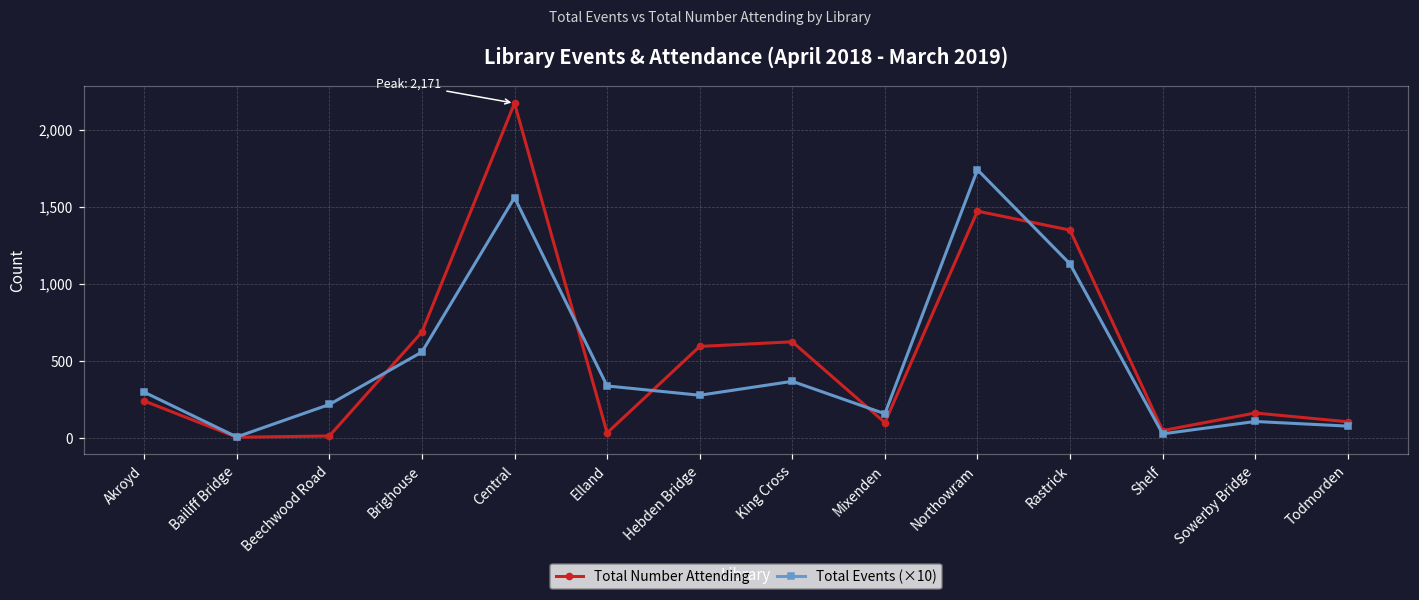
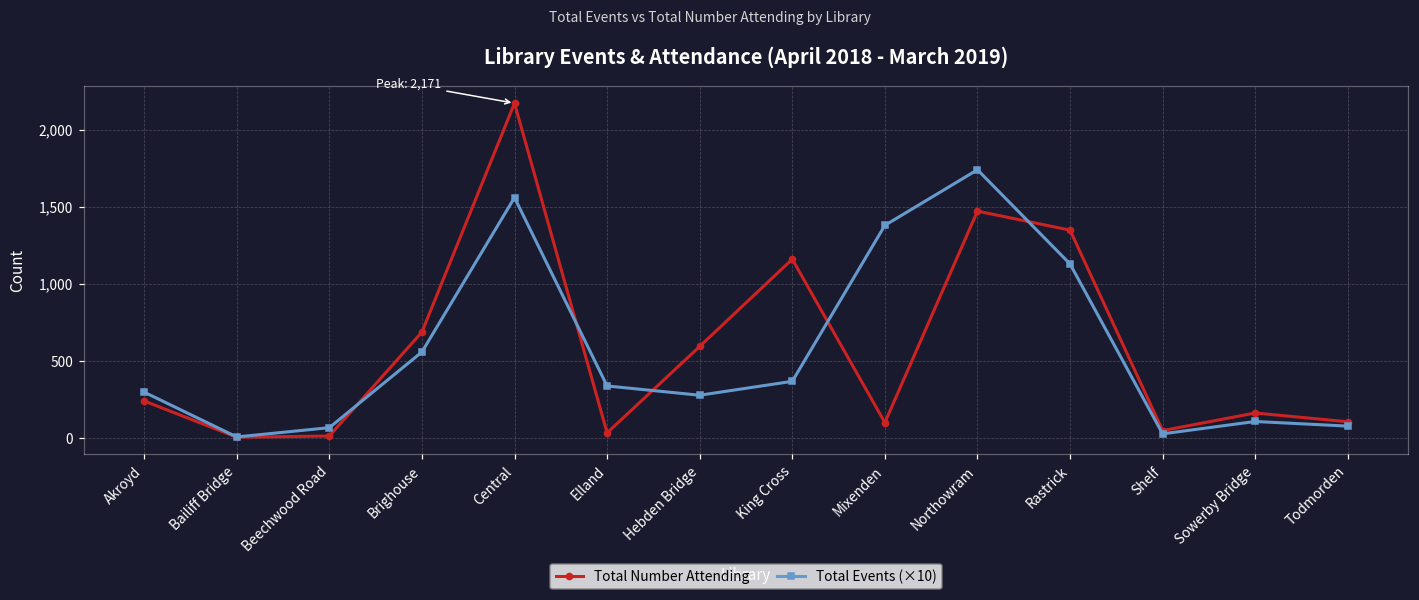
Total Events (×10), Beechwood Road: 220 -> 70
Total Number Attending, King Cross: 630 -> 1,160
Total Events (×10), Mixenden: 160 -> 1,380
